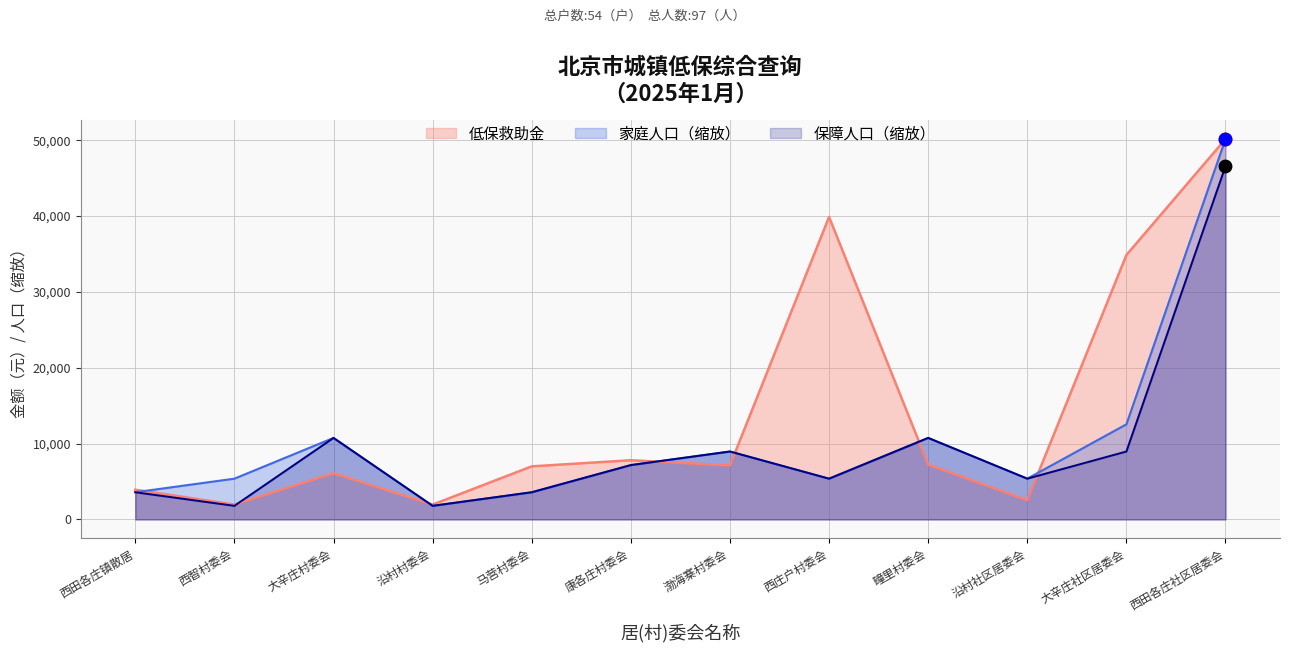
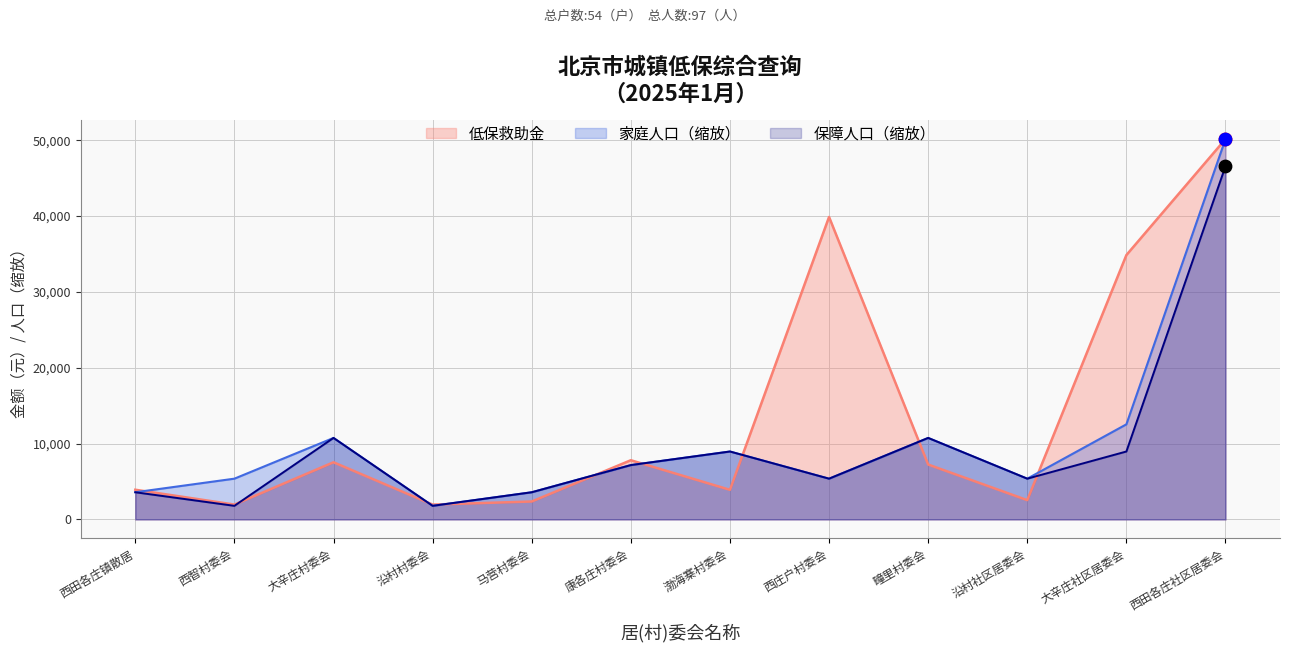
低保救助金, 大辛庄村委会: 6,000 -> 8,000
低保救助金, 马营村委会: 7,000 -> 2,000
低保救助金, 渤海寨村委会: 7,000 -> 4,000
